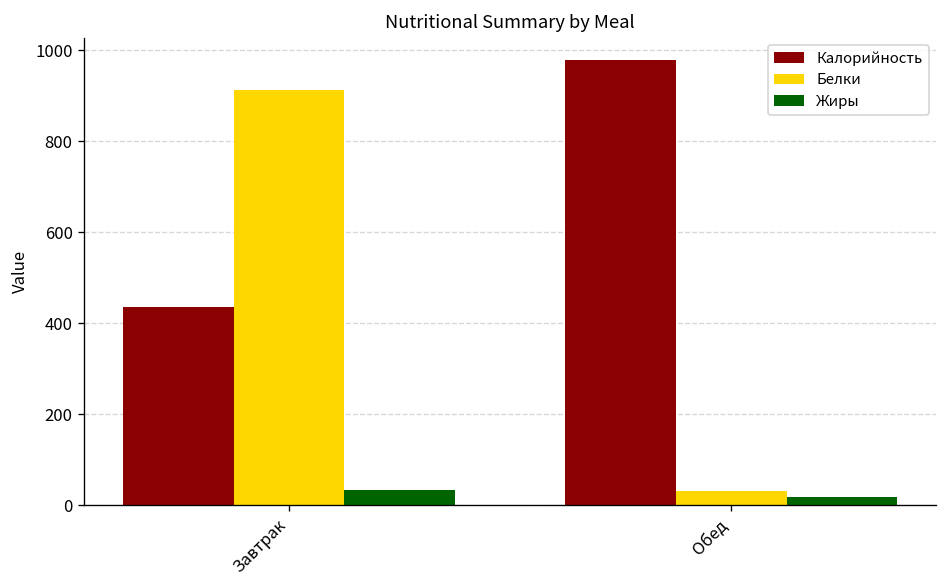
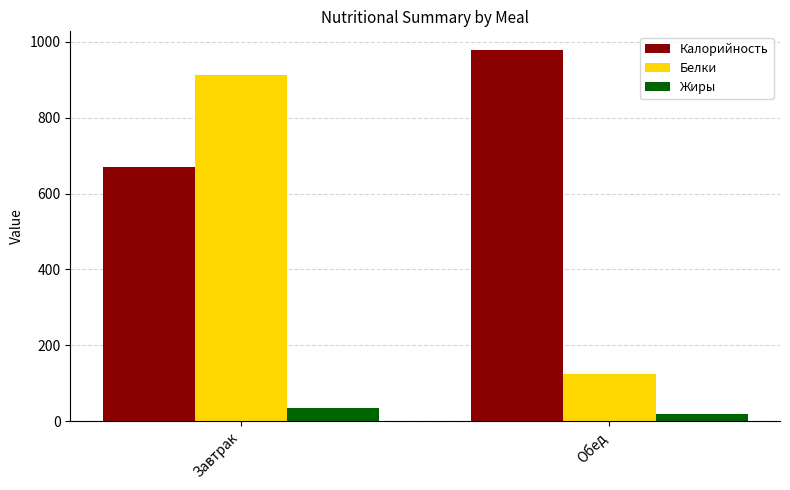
Калорийность, Завтрак: 440 -> 670
Белки, Обед: 30 -> 120
